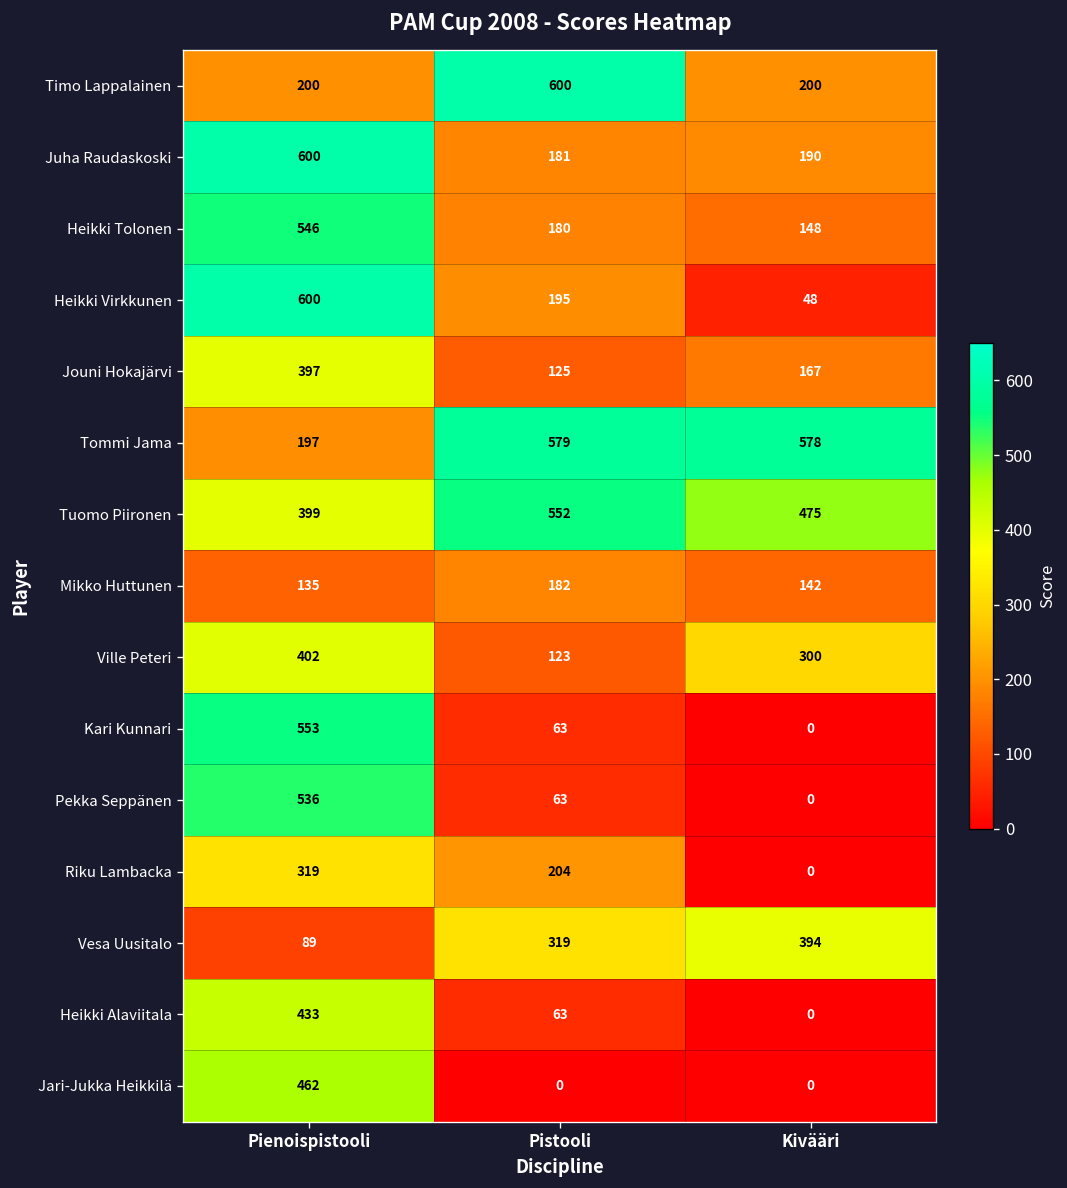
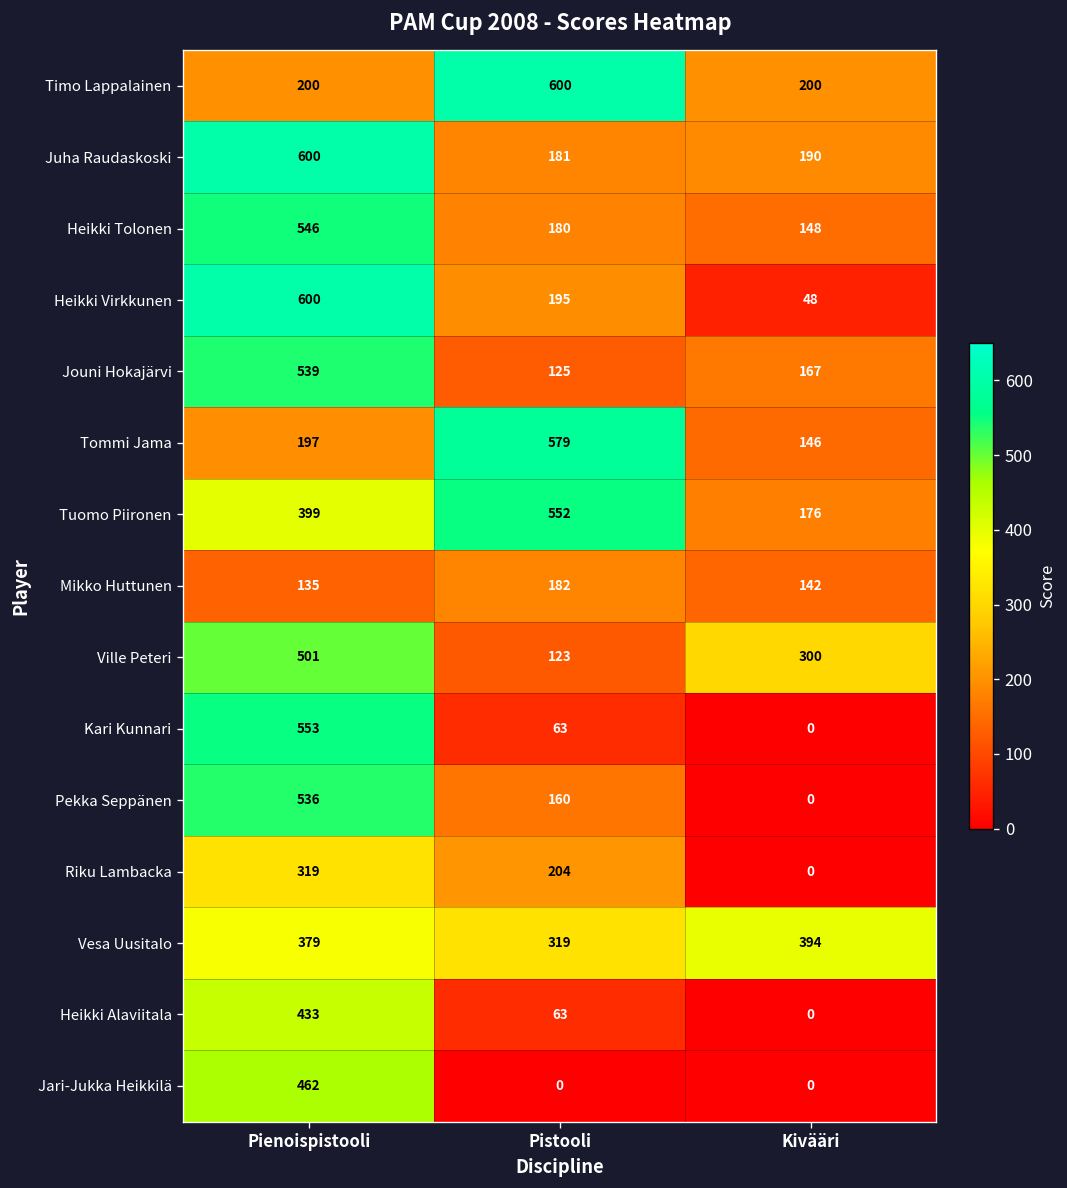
Jouni Hokajärvi, Pienoispistooli: 397 -> 539
Tommi Jama, Kivääri: 578 -> 146
Tuomo Piironen, Kivääri: 475 -> 176
Ville Peteri, Pienoispistooli: 402 -> 501
Pekka Seppänen, Pistooli: 63 -> 160
Vesa Uusitalo, Pienoispistooli: 89 -> 379
